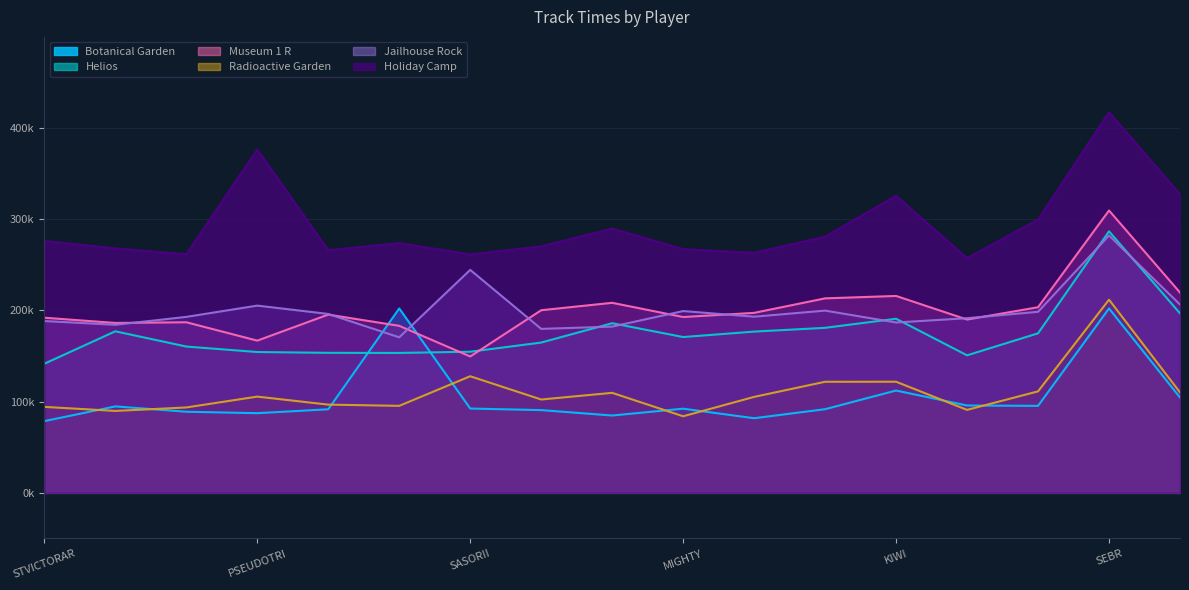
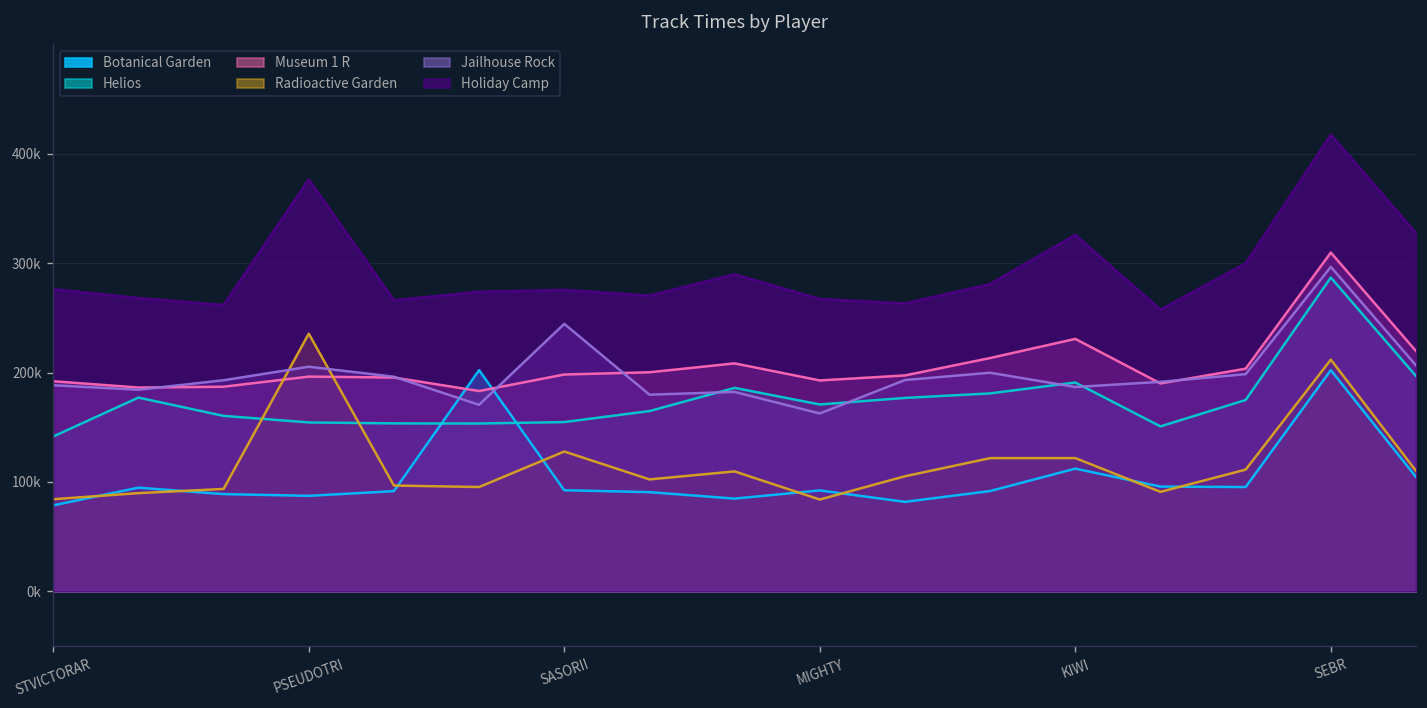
Radioactive Garden, STVICTORAR: 90000 -> 80000
Museum 1 R, PSEUDOTRI: 170000 -> 200000
Radioactive Garden, PSEUDOTRI: 110000 -> 240000
Museum 1 R, SASORII: 150000 -> 200000
Holiday Camp, SASORII: 260000 -> 280000
Jailhouse Rock, MIGHTY: 200000 -> 160000
Museum 1 R, KIWI: 220000 -> 230000
Jailhouse Rock, SEBR: 280000 -> 300000
